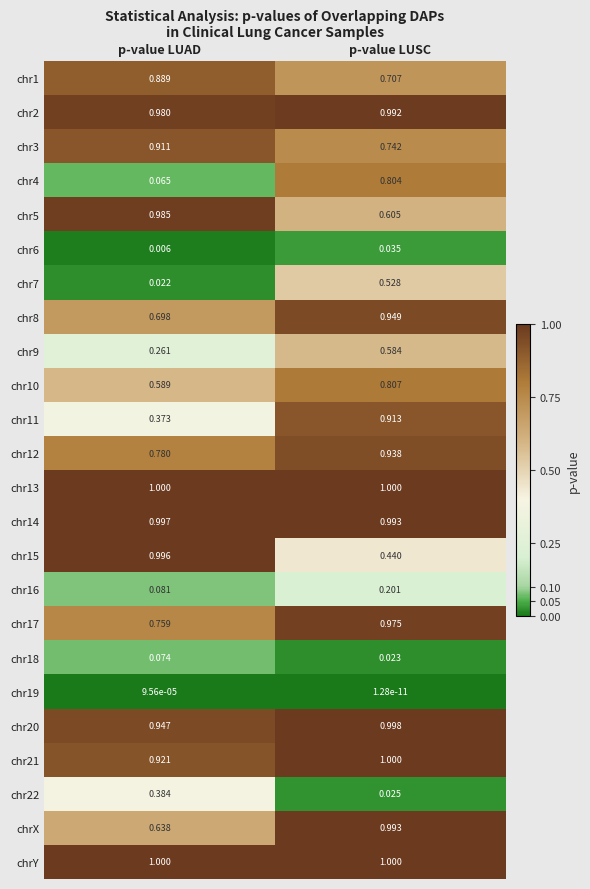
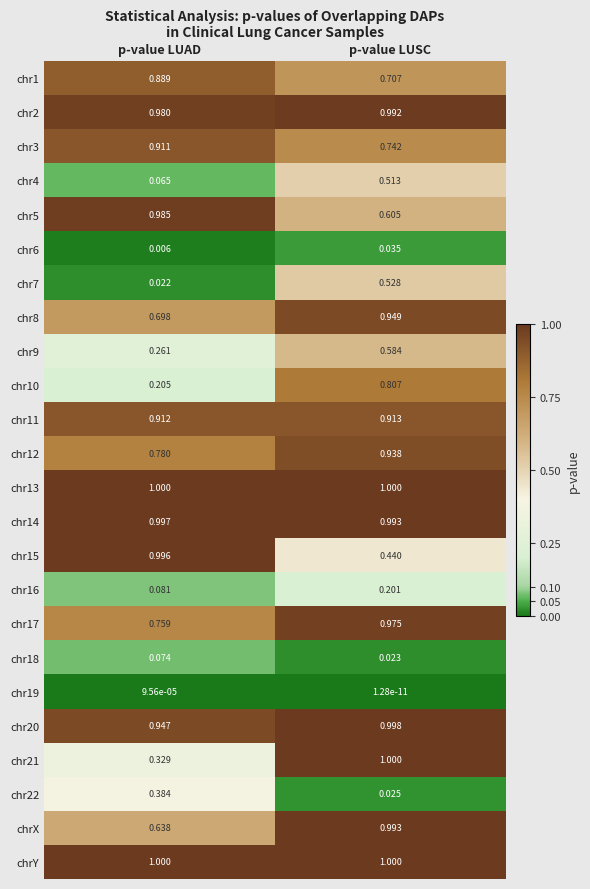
chr4, p-value LUSC: 0.804 -> 0.513
chr10, p-value LUAD: 0.589 -> 0.205
chr11, p-value LUAD: 0.373 -> 0.912
chr21, p-value LUAD: 0.921 -> 0.329
